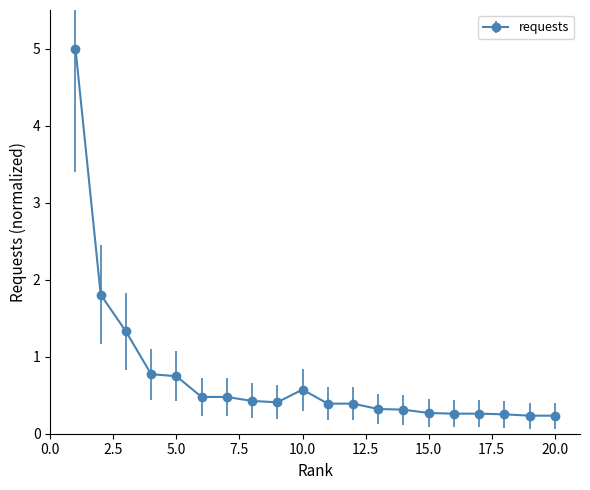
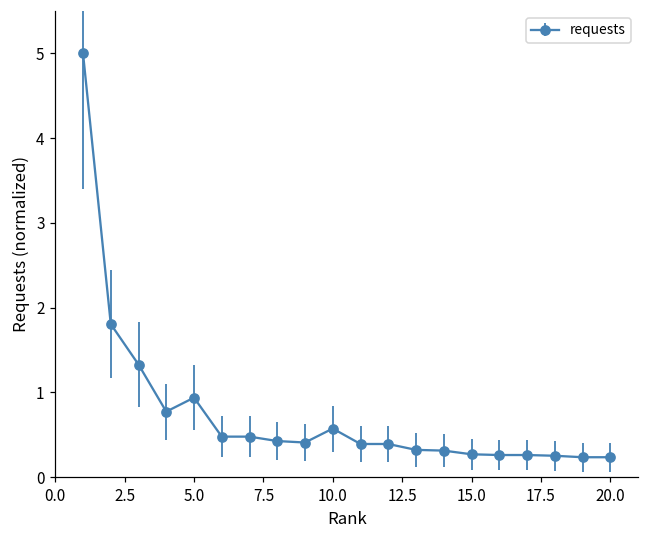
5.0: 0.7 -> 0.9
